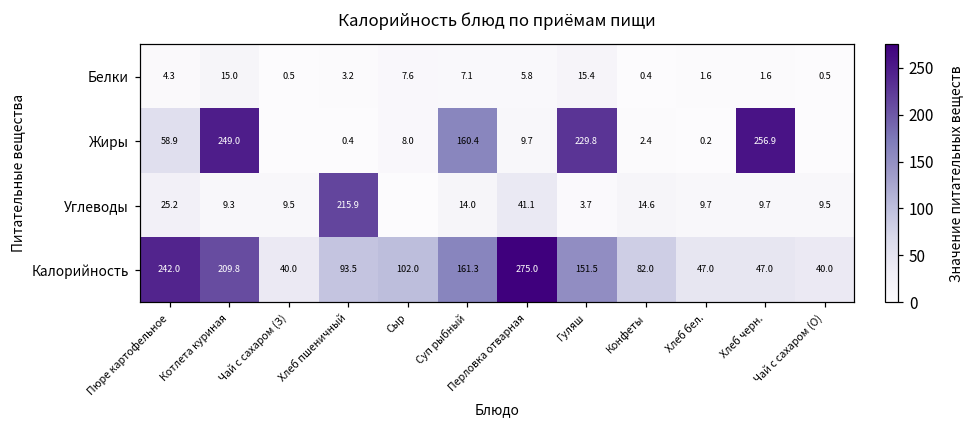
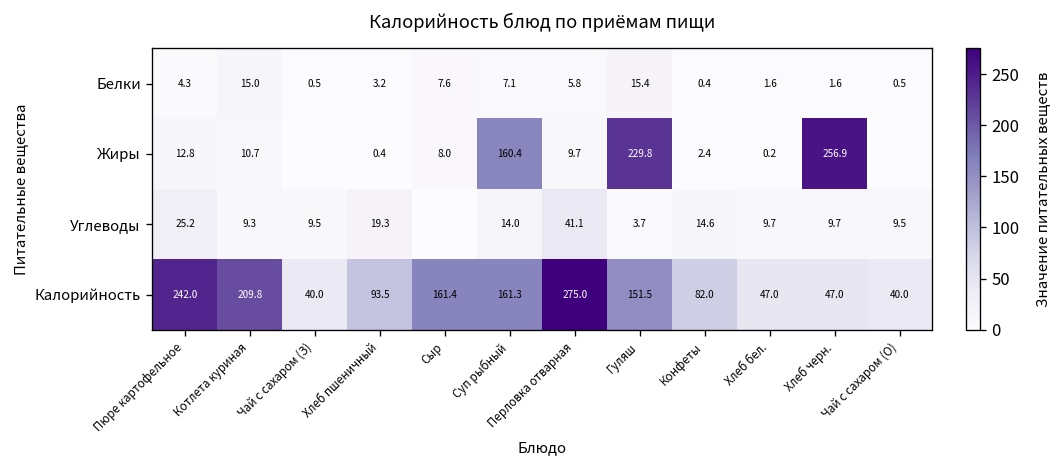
Жиры, Пюре картофельное: 58.9 -> 12.8
Жиры, Котлета куриная: 249.0 -> 10.7
Углеводы, Хлеб пшеничный: 215.9 -> 19.3
Калорийность, Сыр: 102.0 -> 161.4
